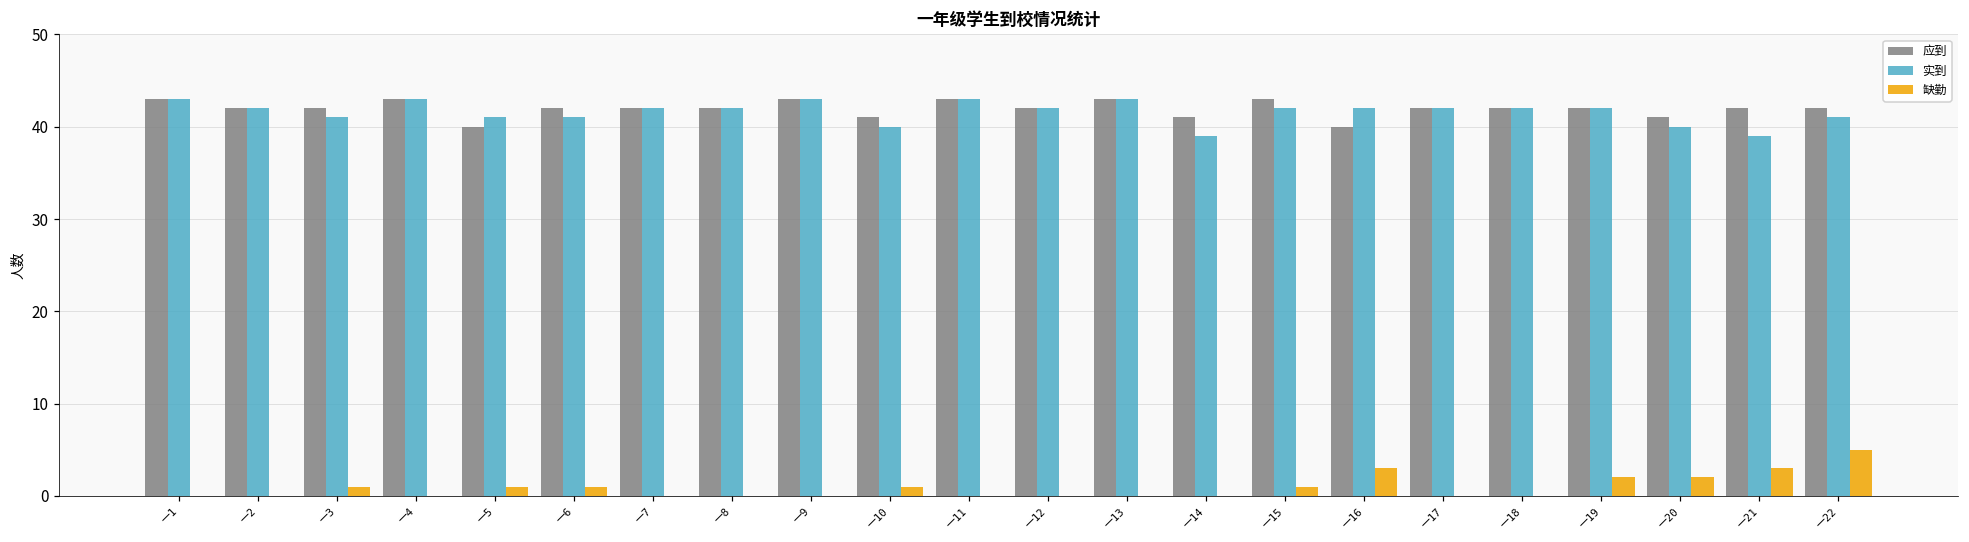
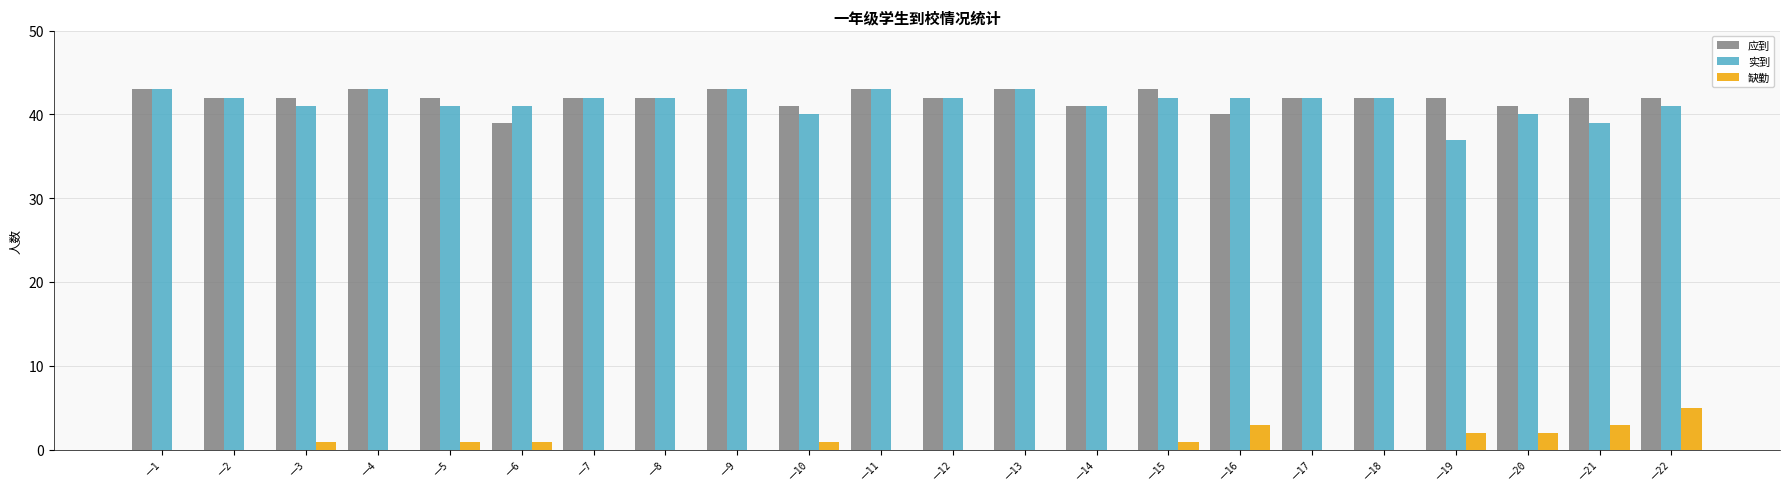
应到, 一5: 40 -> 42
应到, 一6: 42 -> 39
实到, 一14: 39 -> 41
实到, 一19: 42 -> 37
